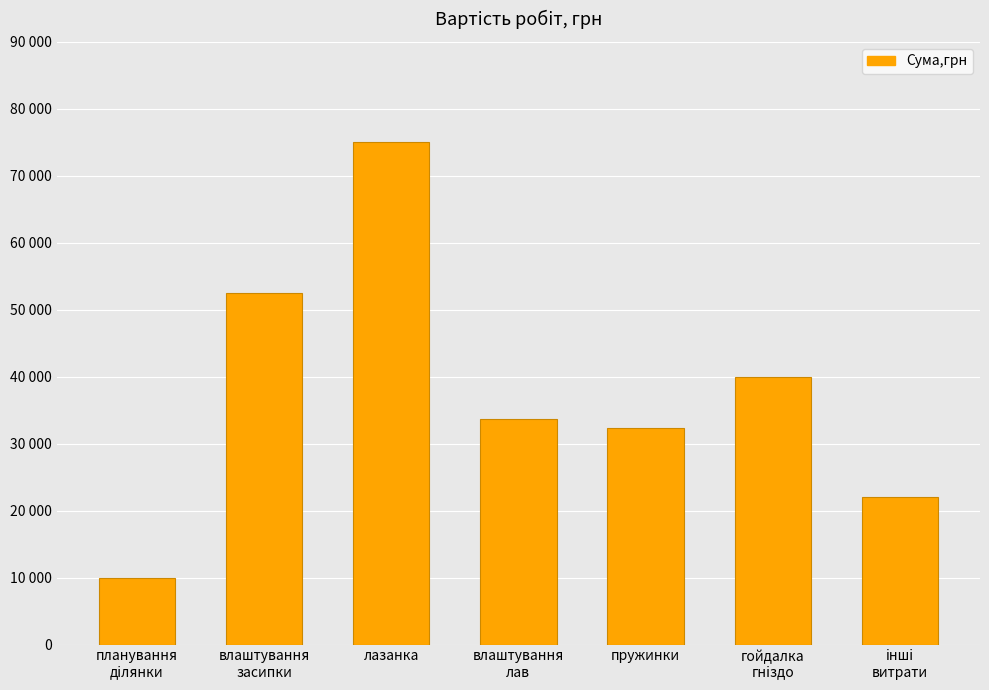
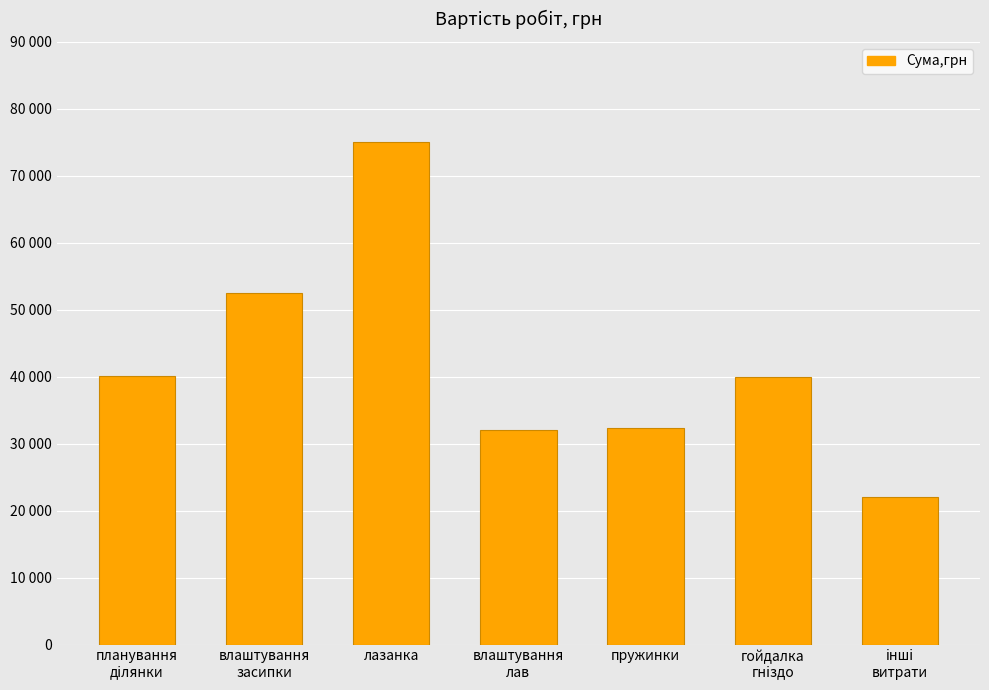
планування ділянки: 10000 -> 40000
влаштування лав: 34000 -> 32000
